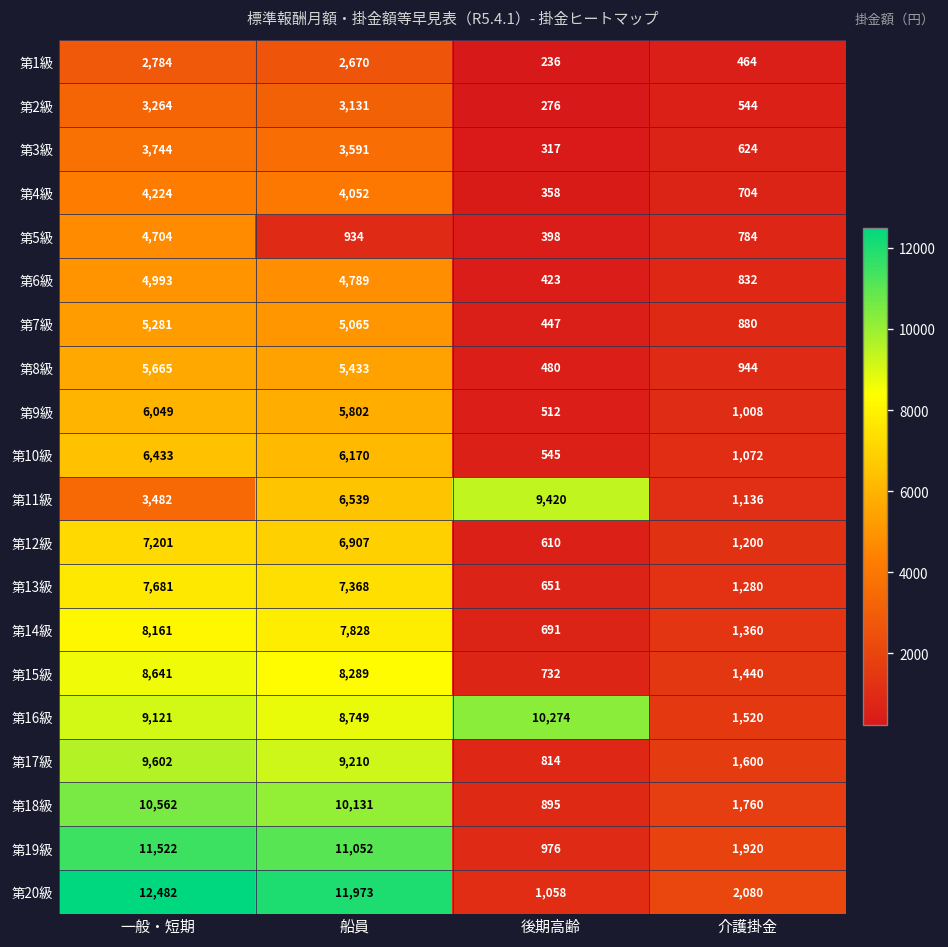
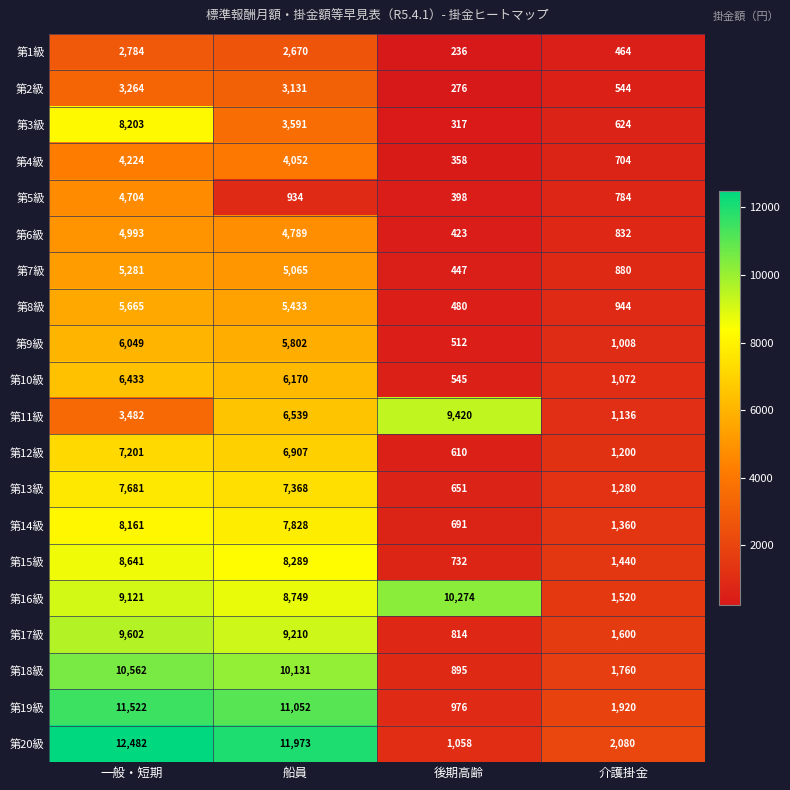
第3級, 一般・短期: 3,744 -> 8,203
